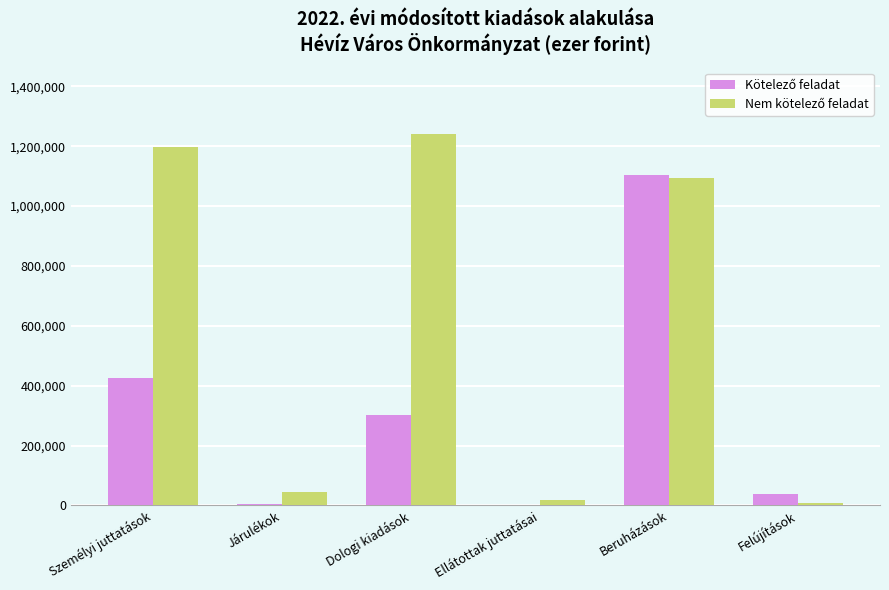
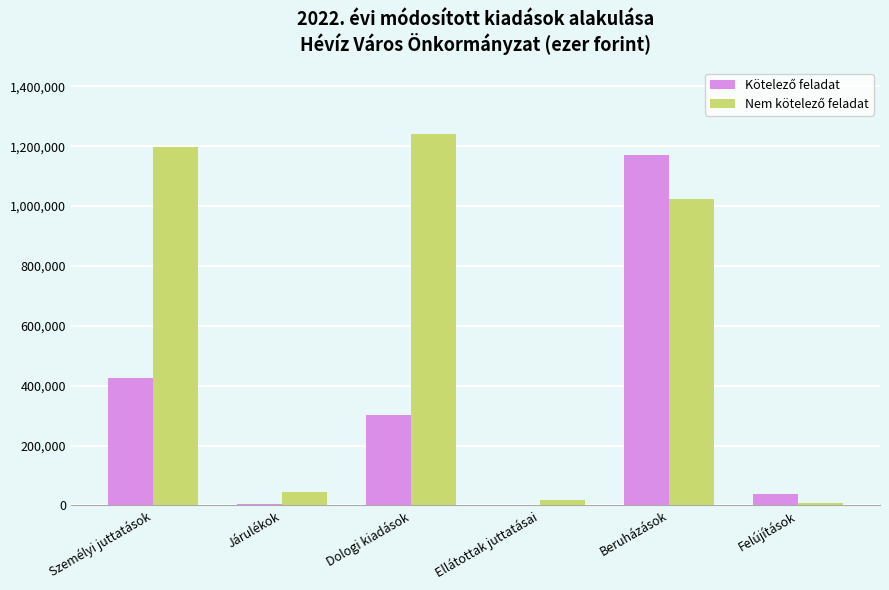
Kötelező feladat, Beruházások: 1,100,000 -> 1,170,000
Nem kötelező feladat, Beruházások: 1,100,000 -> 1,020,000
